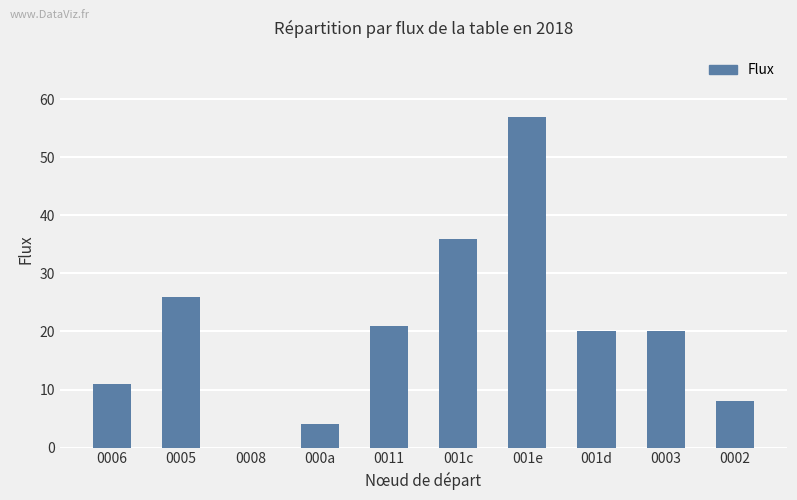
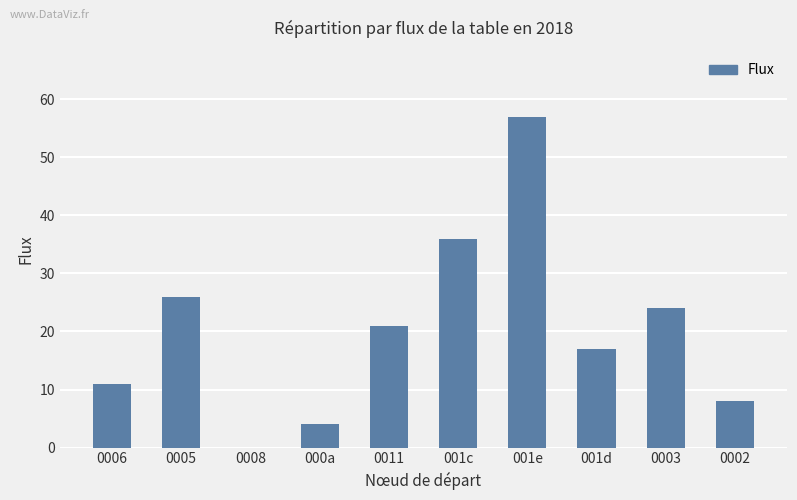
001d: 20 -> 17
0003: 20 -> 24
